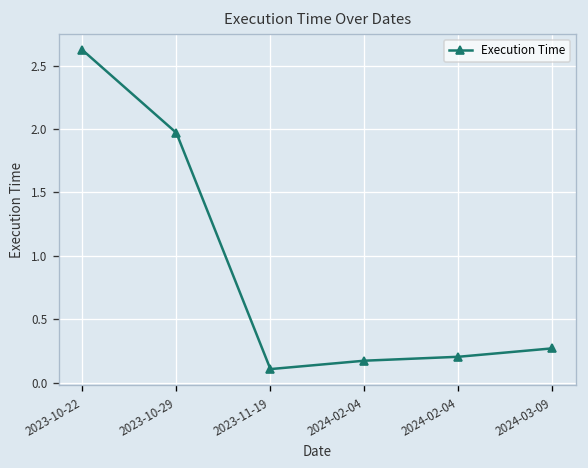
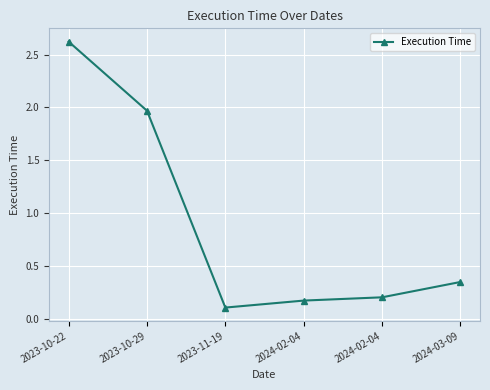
2024-03-09: 0.27 -> 0.35
